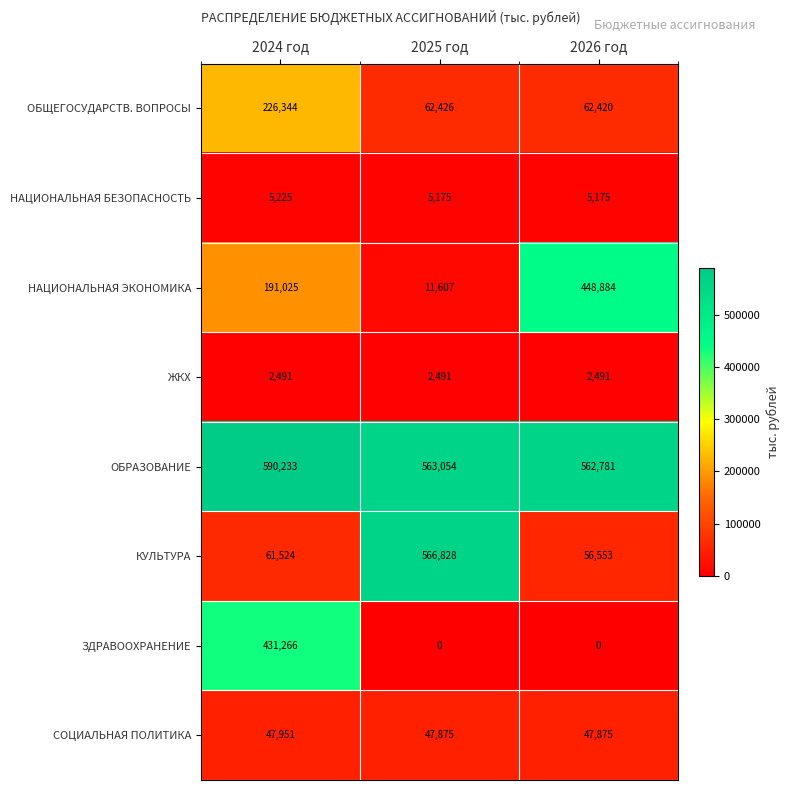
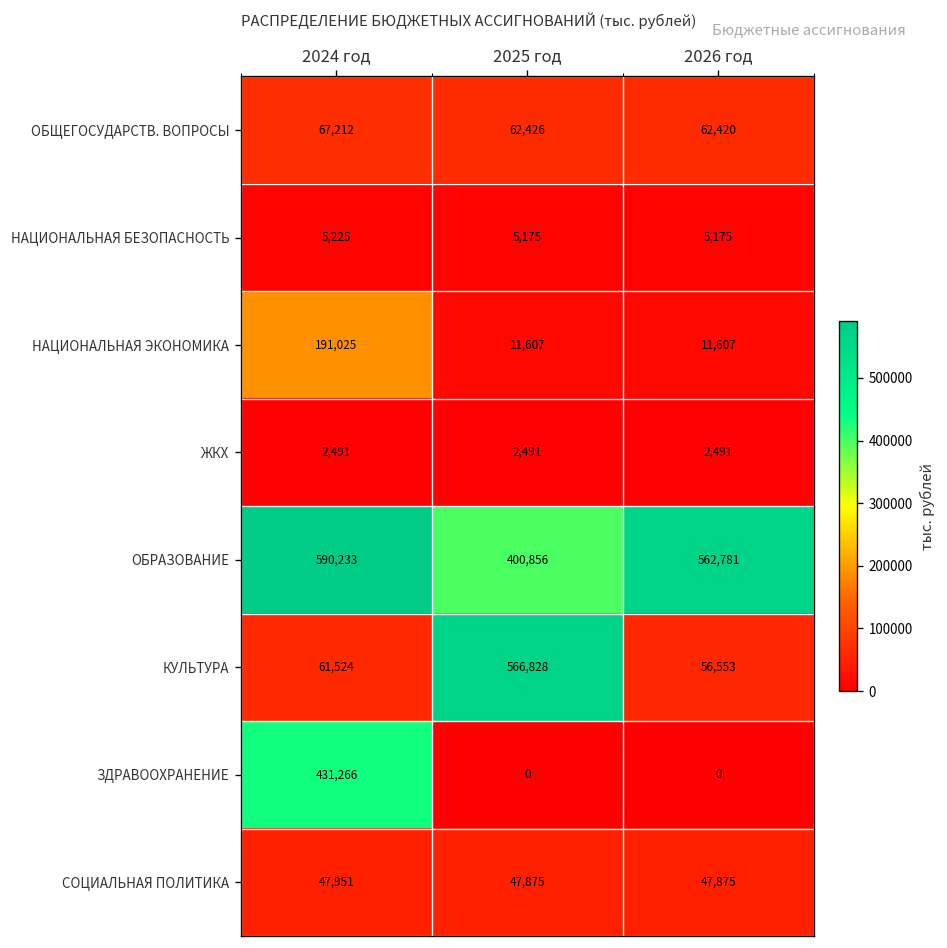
ОБЩЕГОСУДАРСТВ. ВОПРОСЫ, 2024 год: 226,344 -> 67,212
НАЦИОНАЛЬНАЯ ЭКОНОМИКА, 2026 год: 448,884 -> 11,607
ОБРАЗОВАНИЕ, 2025 год: 563,054 -> 400,856
